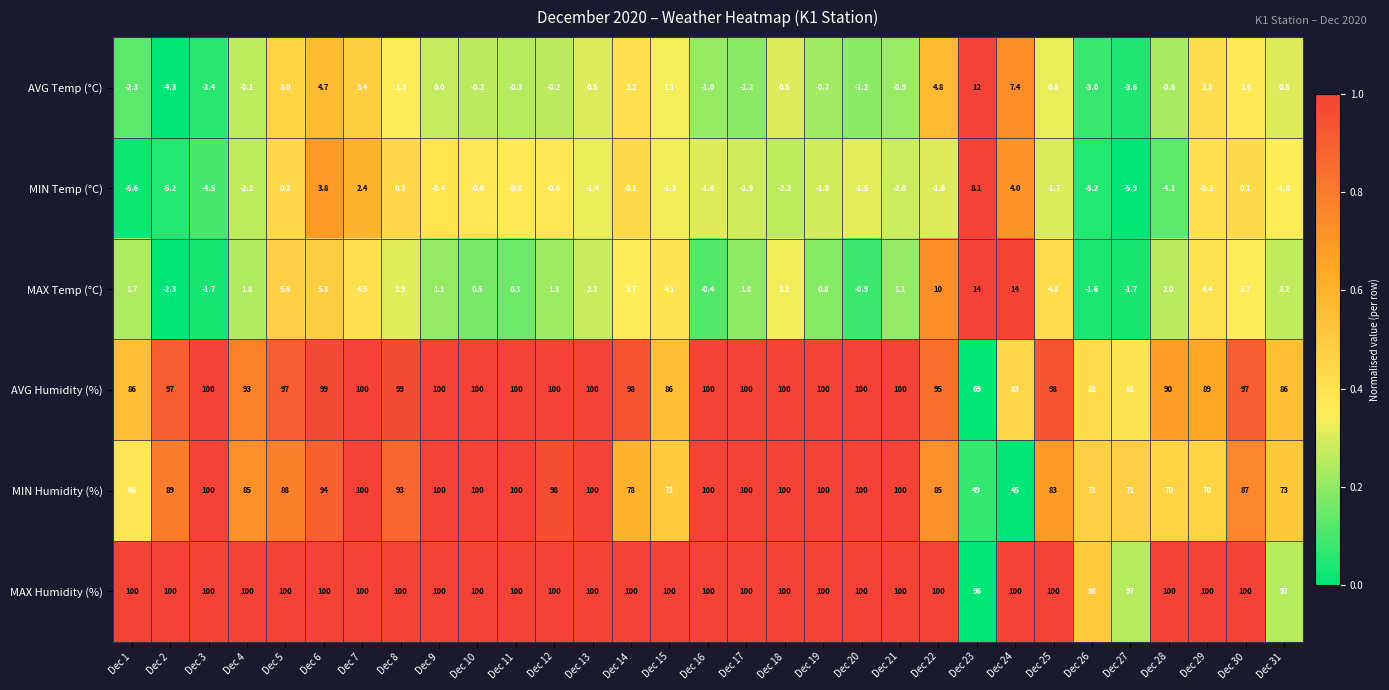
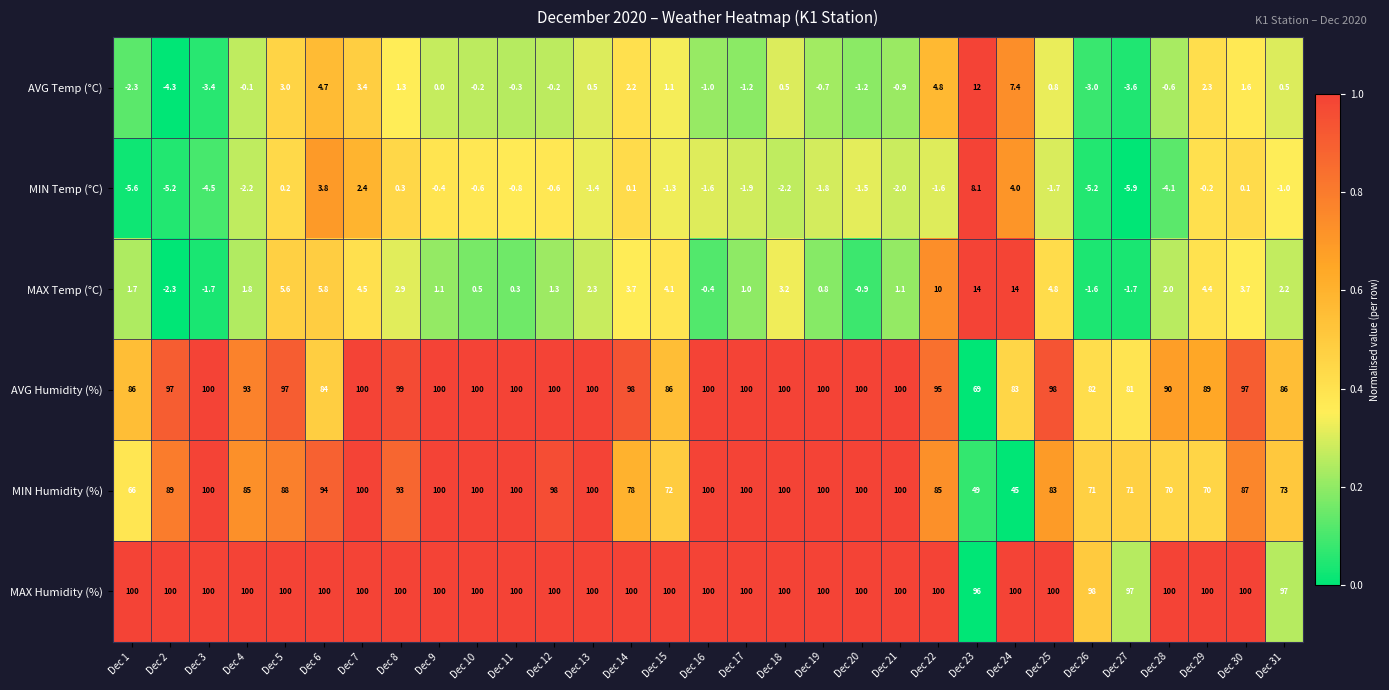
AVG Humidity (%), Dec 6: 99 -> 84
